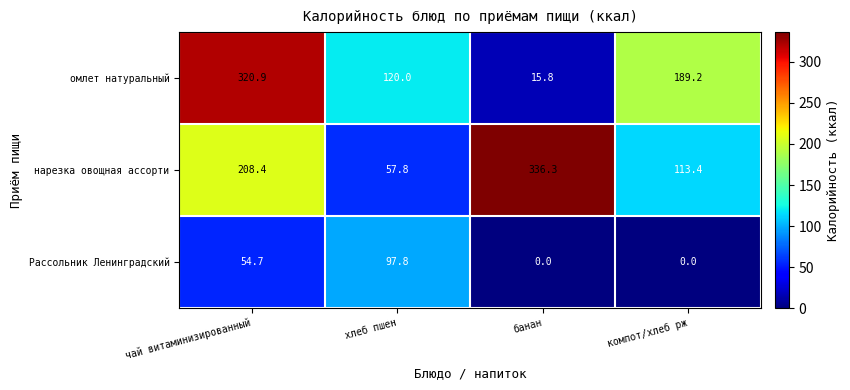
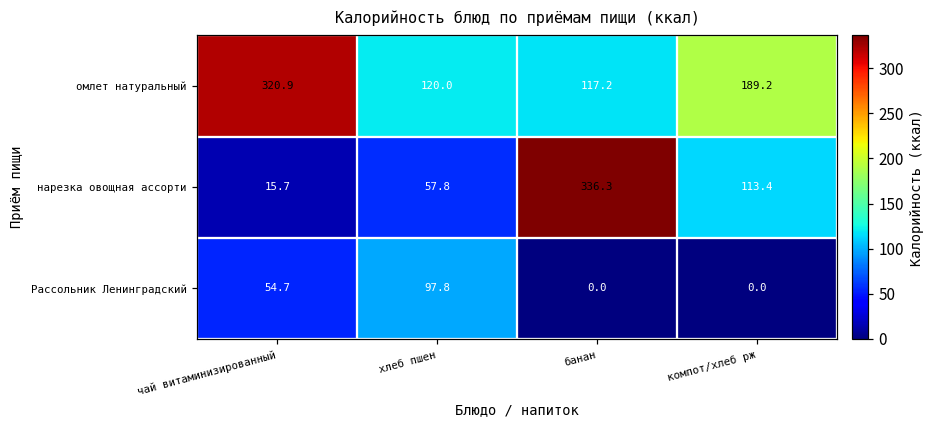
омлет натуральный, банан: 15.8 -> 117.2
нарезка овощная ассорти, чай витаминизированный: 208.4 -> 15.7
